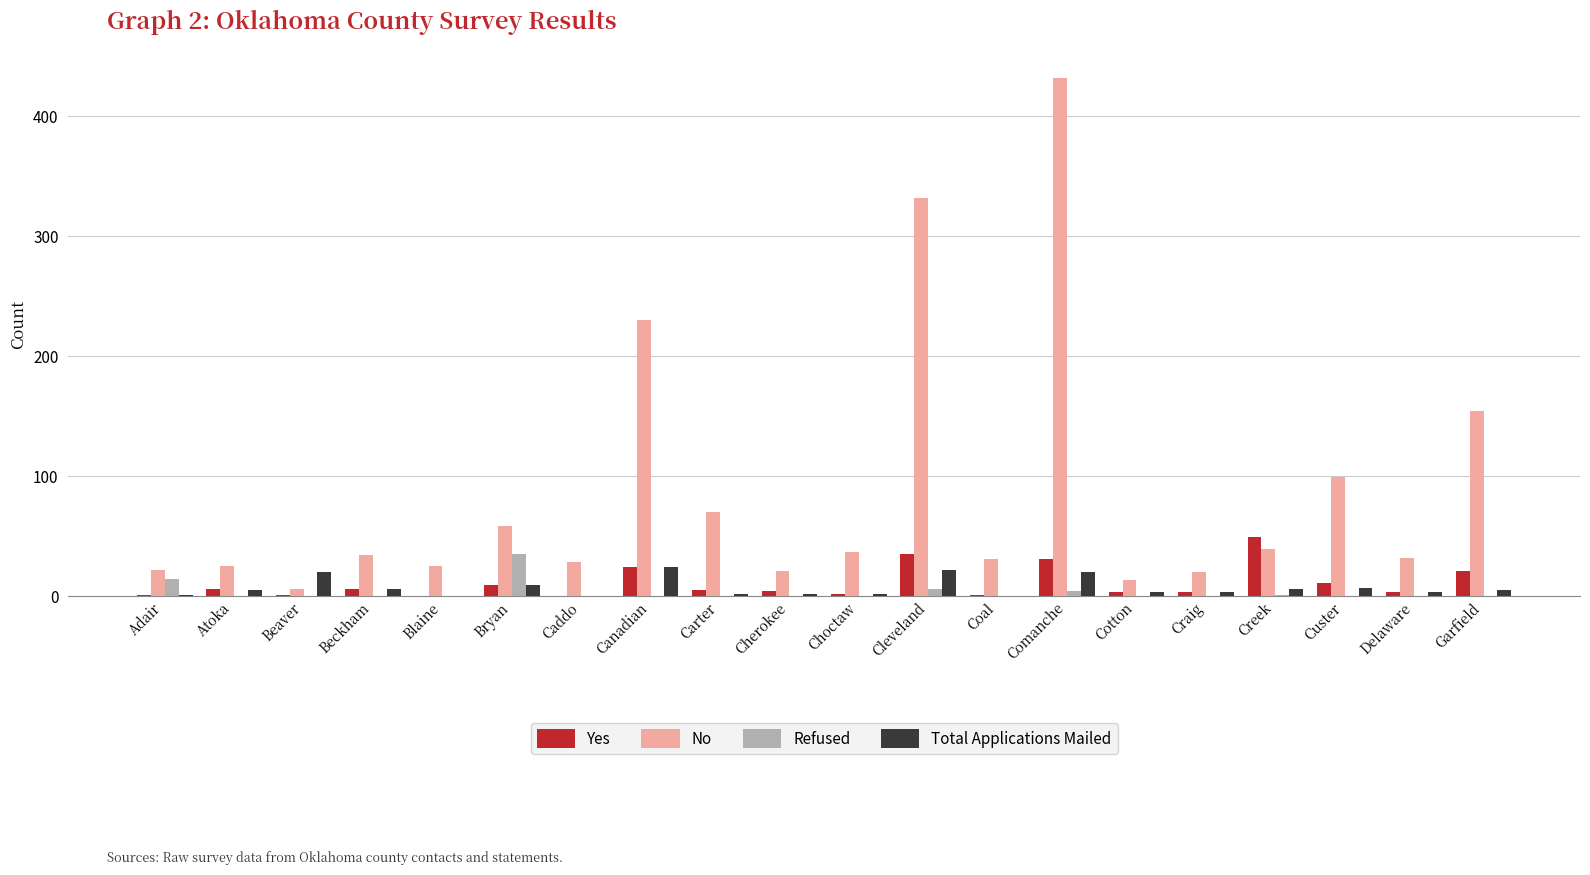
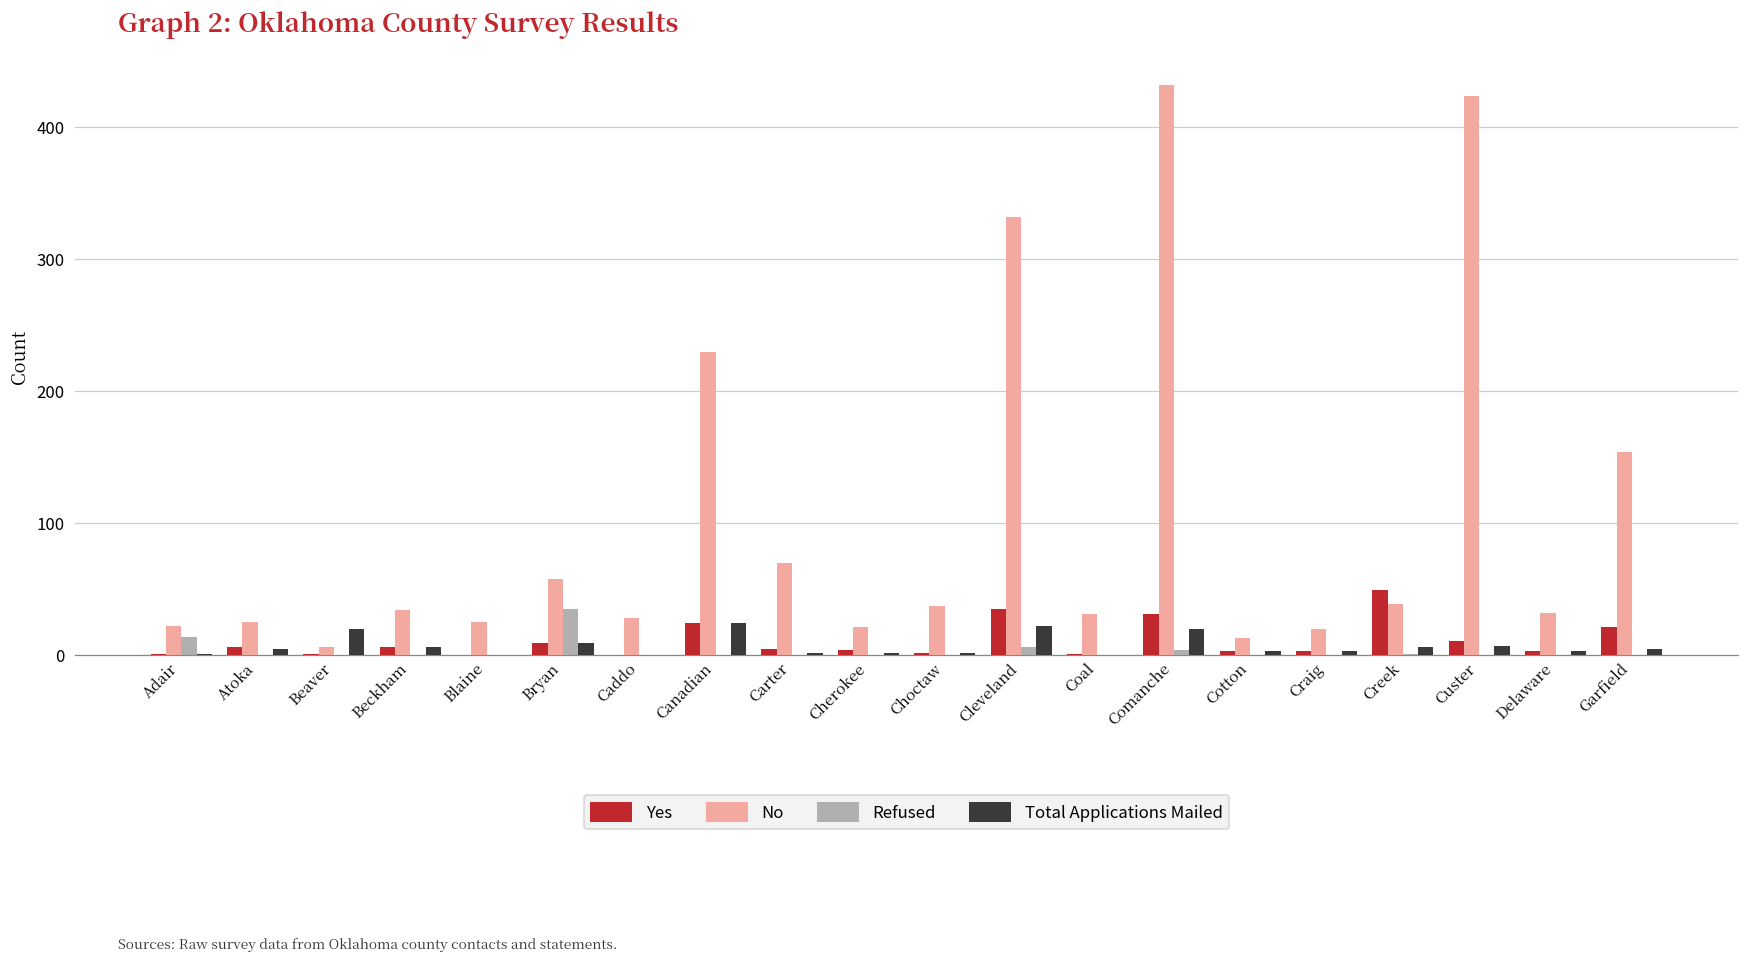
No, Custer: 99 -> 424
